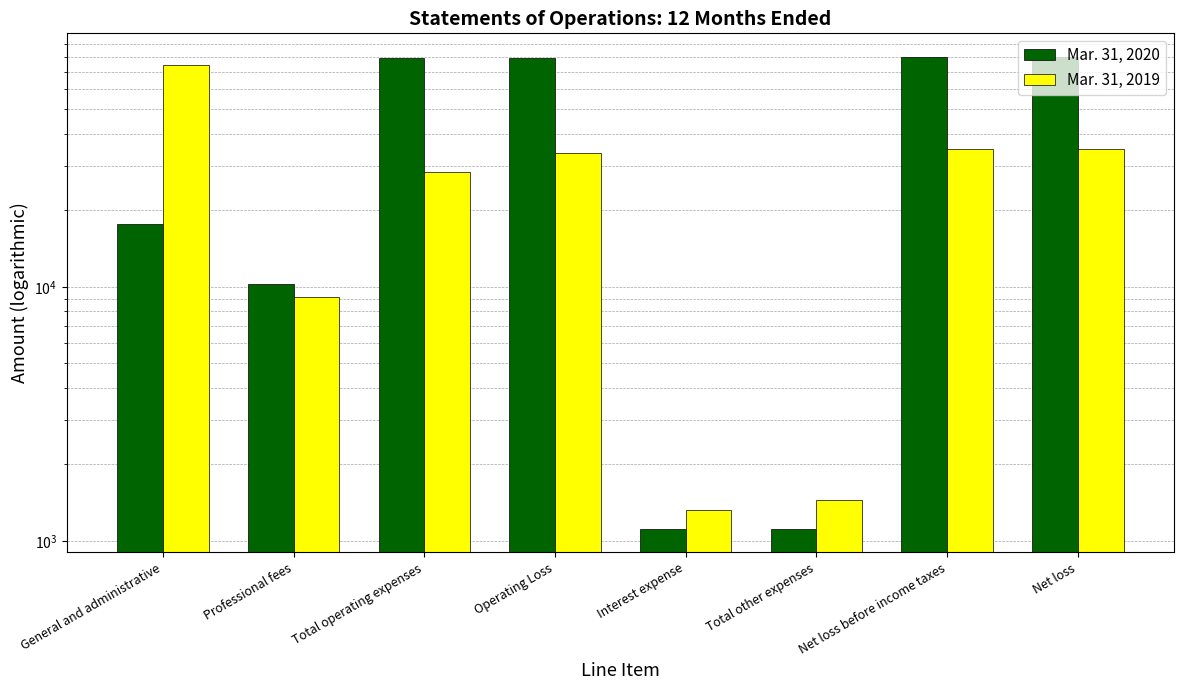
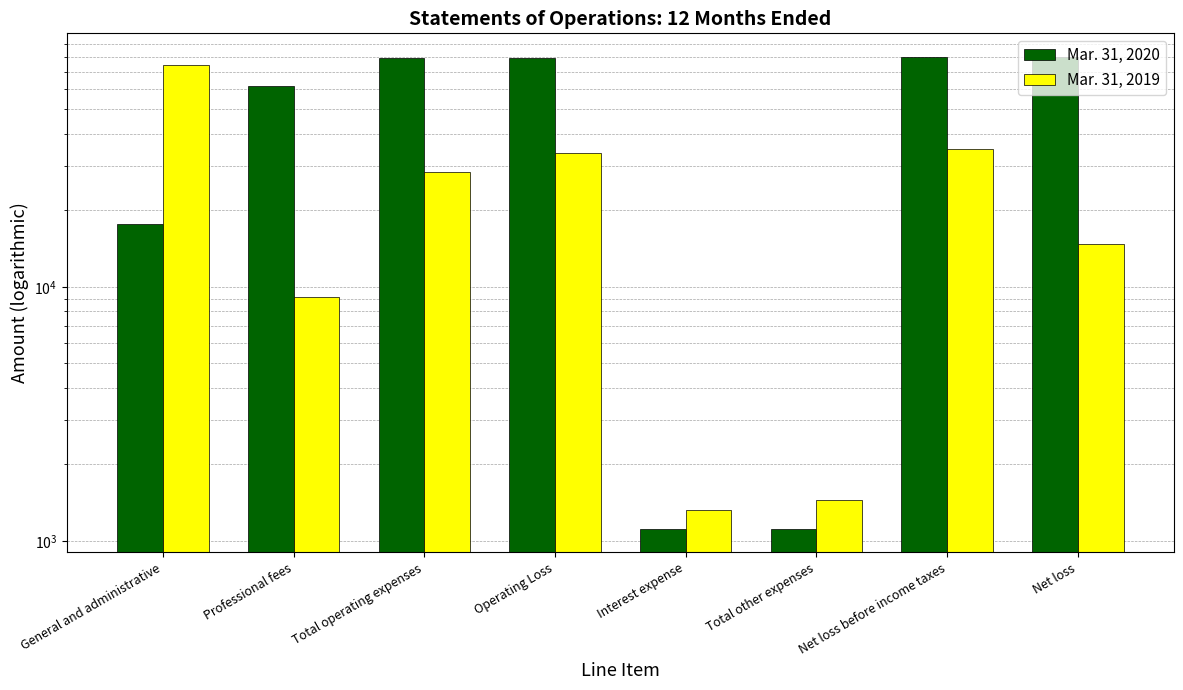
Mar. 31, 2020, Professional fees: 10300 -> 62000
Mar. 31, 2019, Net loss: 35000 -> 15000
